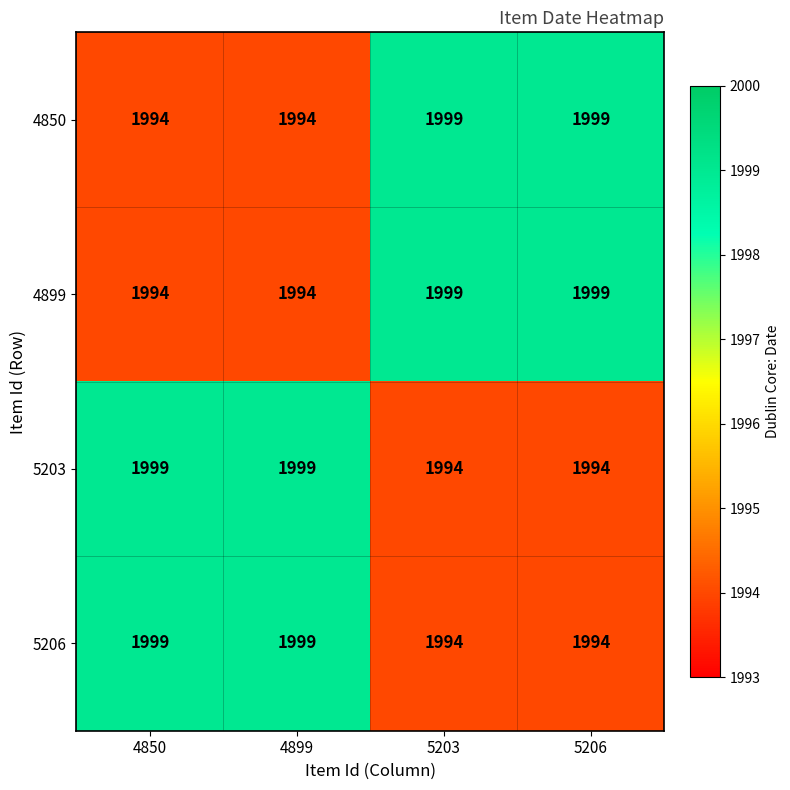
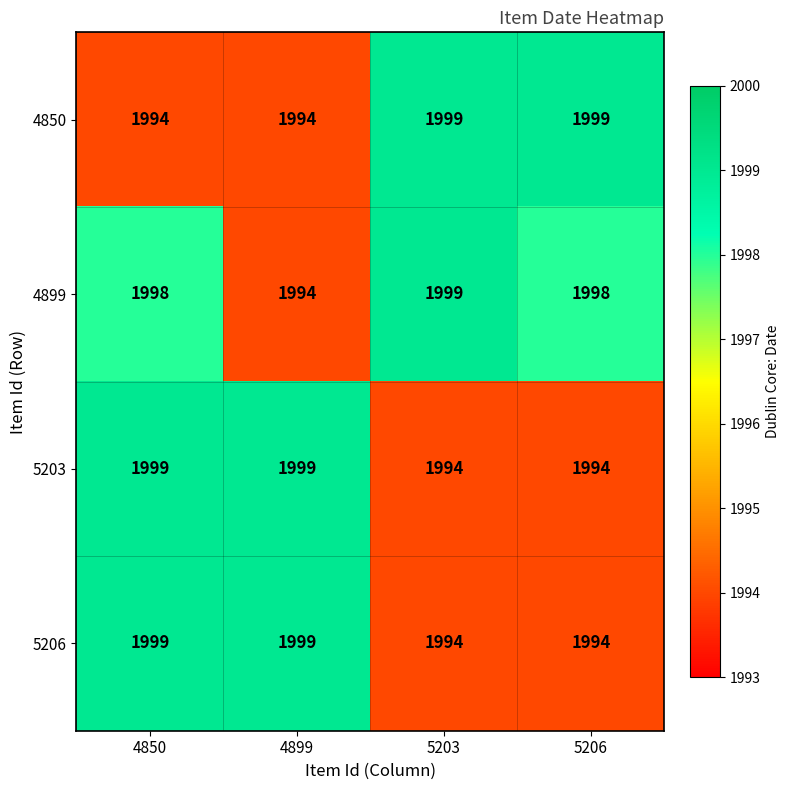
4899, 4850: 1994 -> 1998
4899, 5206: 1999 -> 1998
